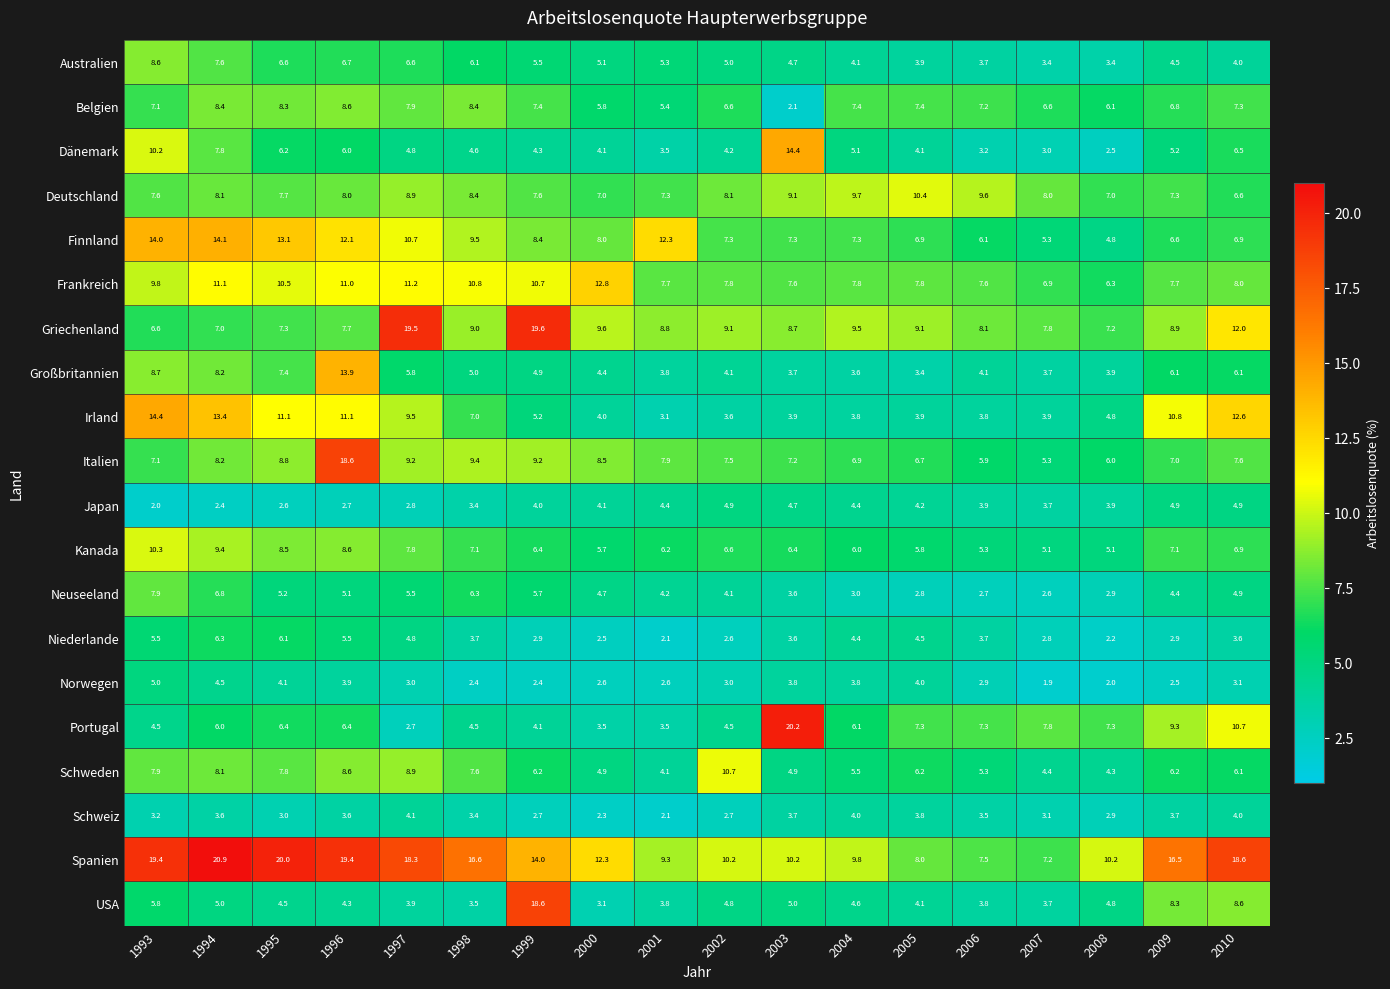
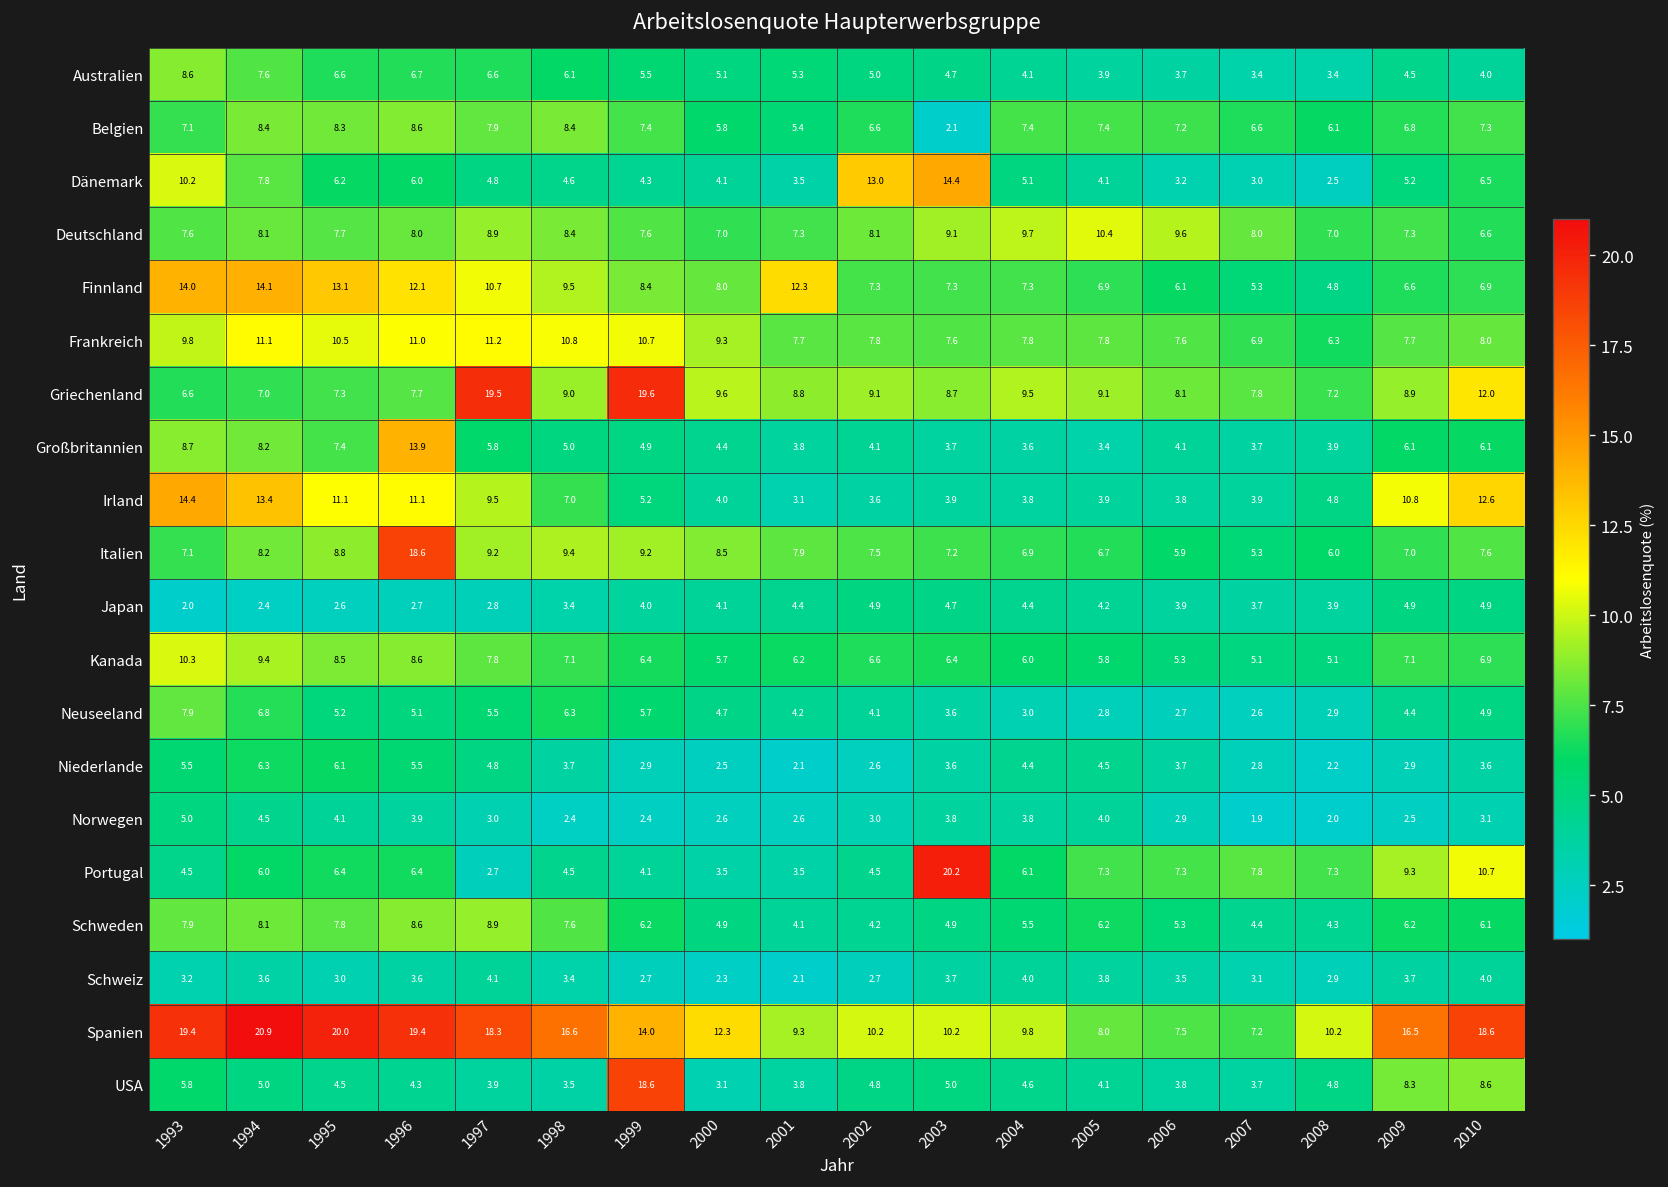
Dänemark, 2002: 4.2 -> 13.0
Frankreich, 2000: 12.8 -> 9.3
Schweden, 2002: 10.7 -> 4.2
